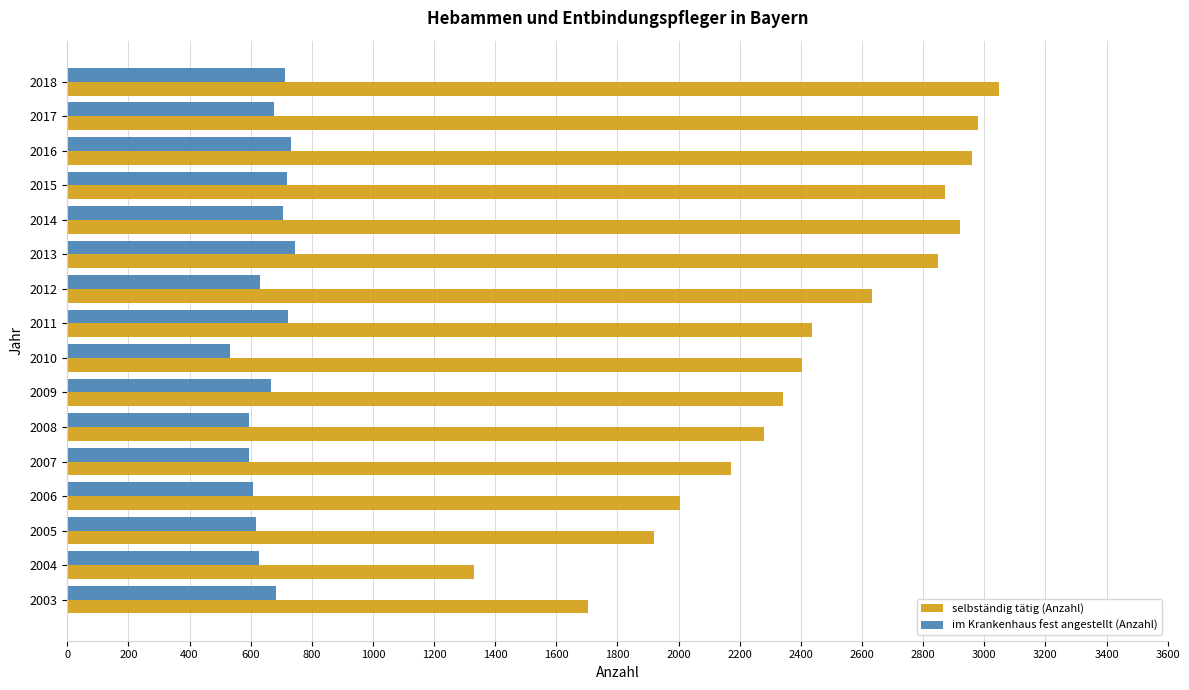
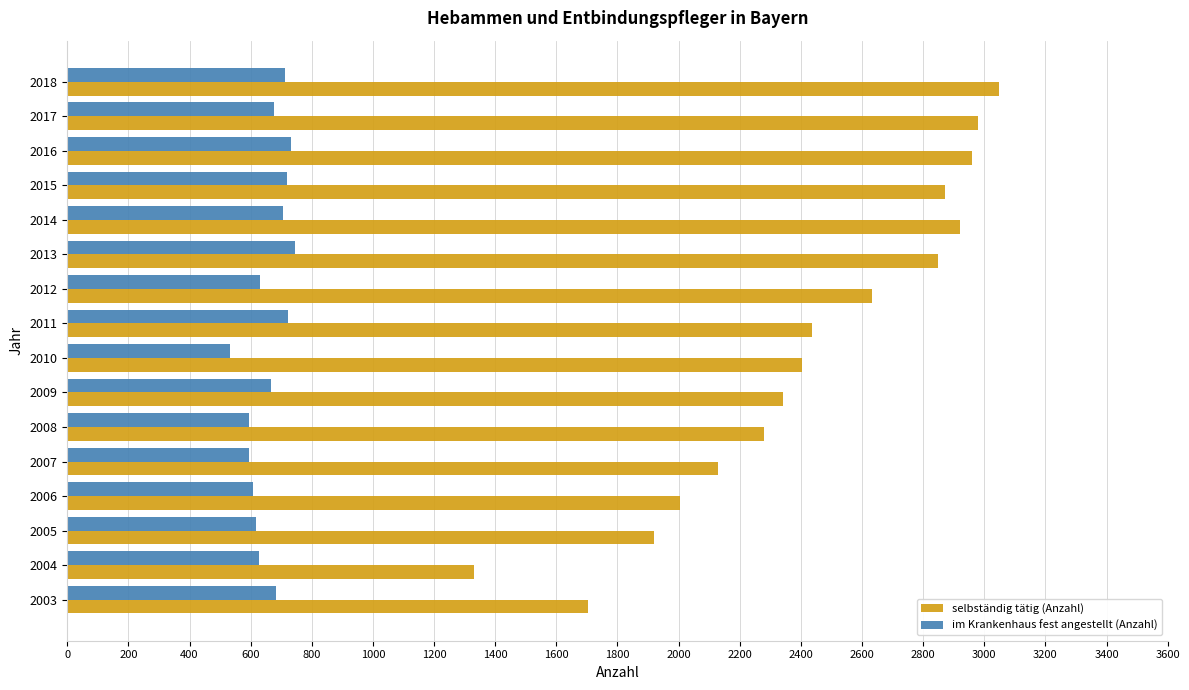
selbständig tätig (Anzahl), 2007: 2170 -> 2130
